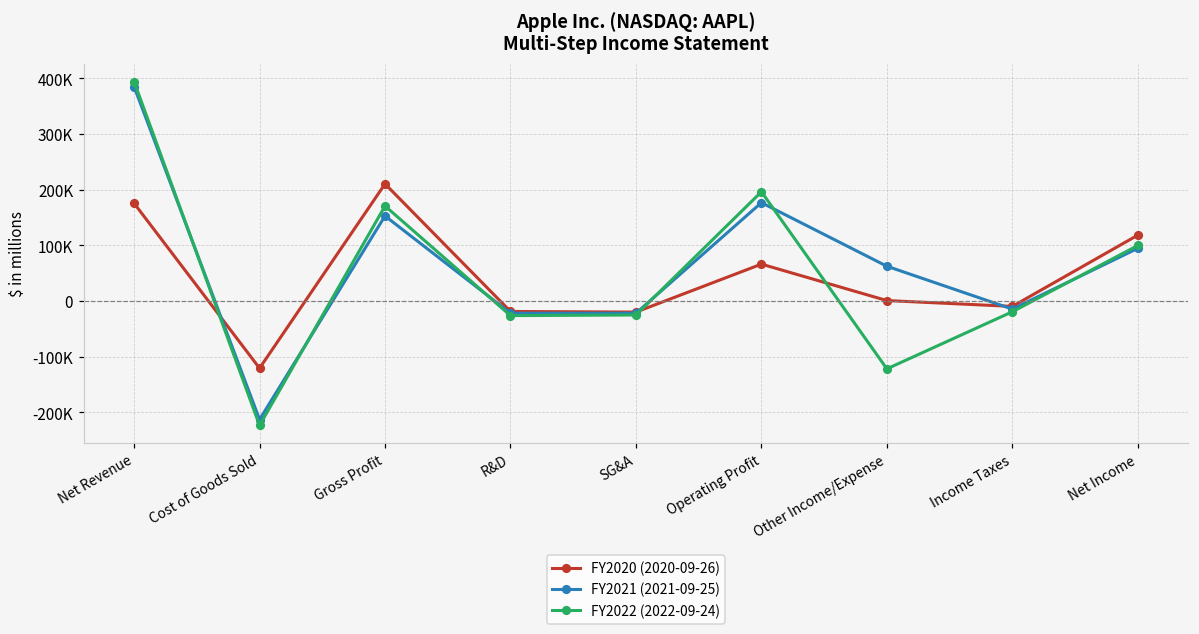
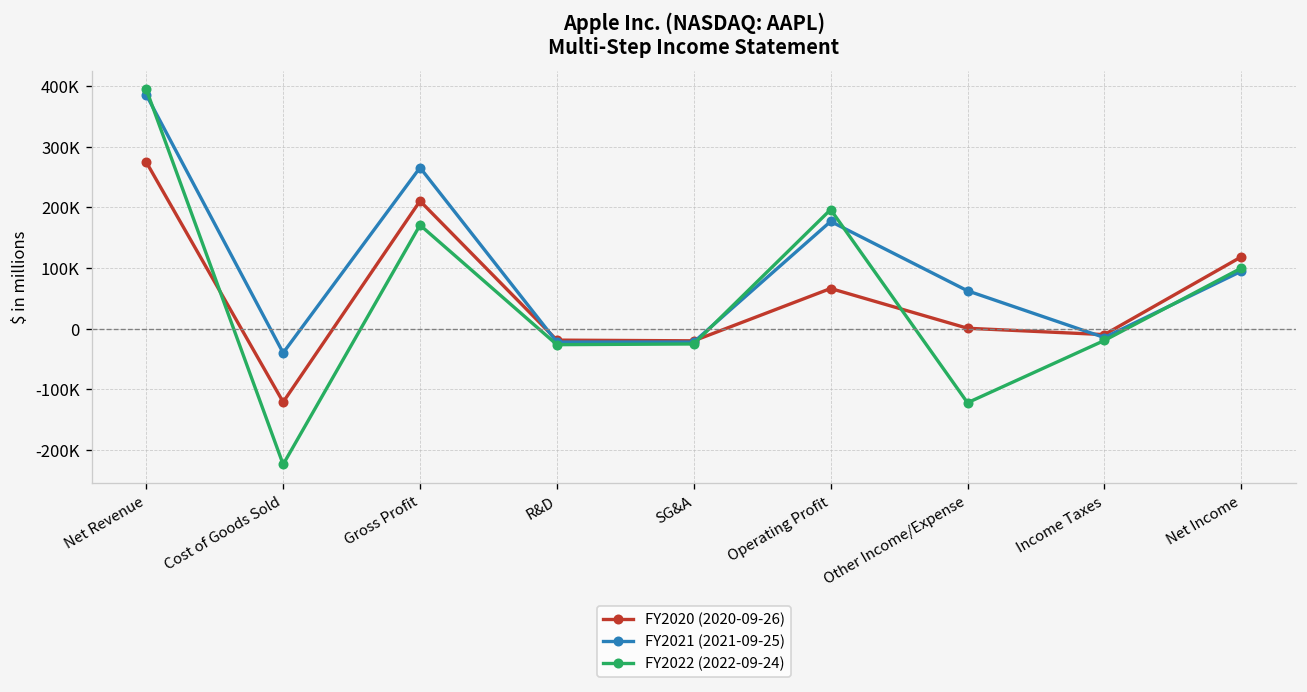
FY2020 (2020-09-26), Net Revenue: 180000 -> 270000
FY2021 (2021-09-25), Cost of Goods Sold: -210000 -> -40000
FY2021 (2021-09-25), Gross Profit: 150000 -> 270000
